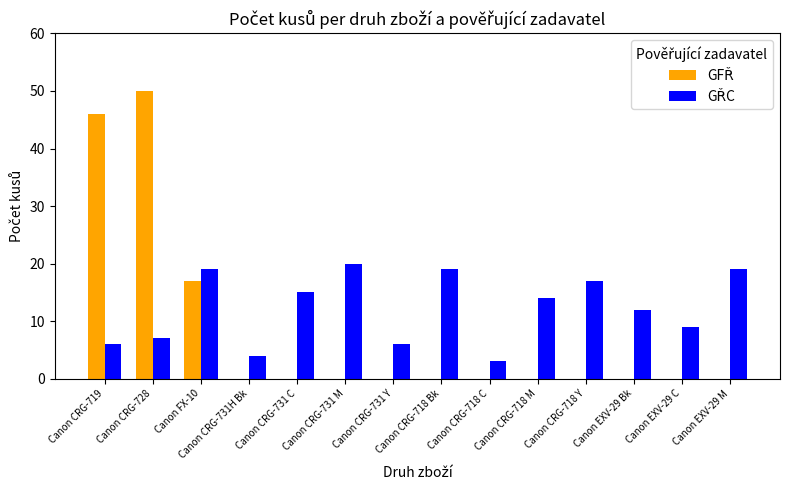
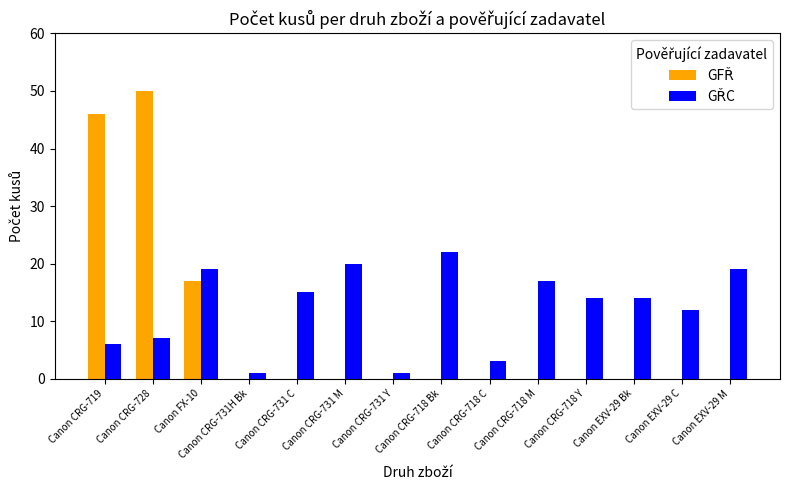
GŘC, Canon CRG-731H Bk: 4 -> 1
GŘC, Canon CRG-731 Y: 6 -> 1
GŘC, Canon CRG-718 Bk: 19 -> 22
GŘC, Canon CRG-718 M: 14 -> 17
GŘC, Canon CRG-718 Y: 17 -> 14
GŘC, Canon EXV-29 Bk: 12 -> 14
GŘC, Canon EXV-29 C: 9 -> 12
